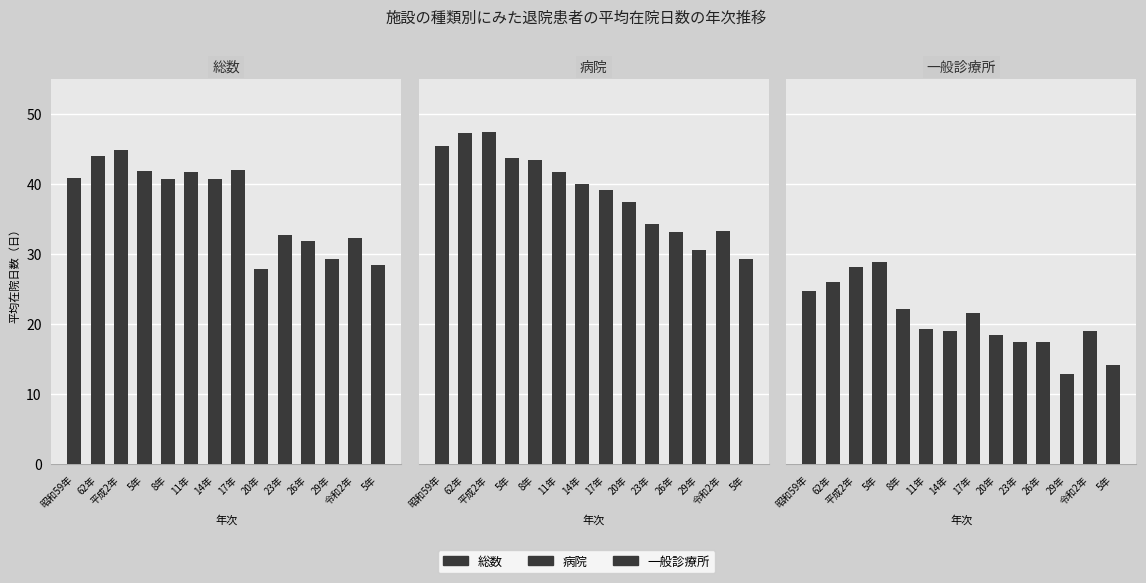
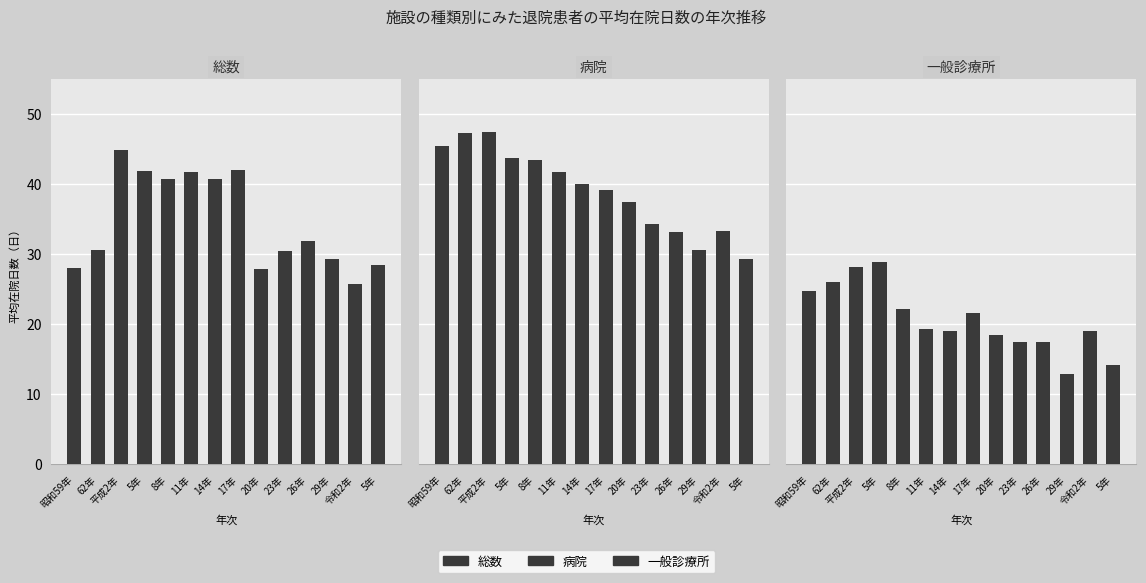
総数, 昭和59年: 41 -> 28
総数, 62年: 44 -> 31
総数, 23年: 33 -> 30
総数, 令和2年: 32 -> 26
